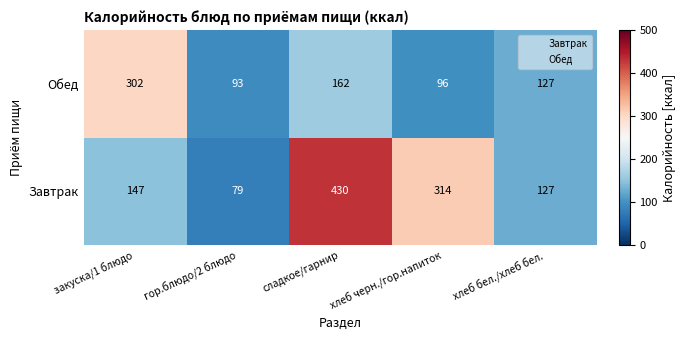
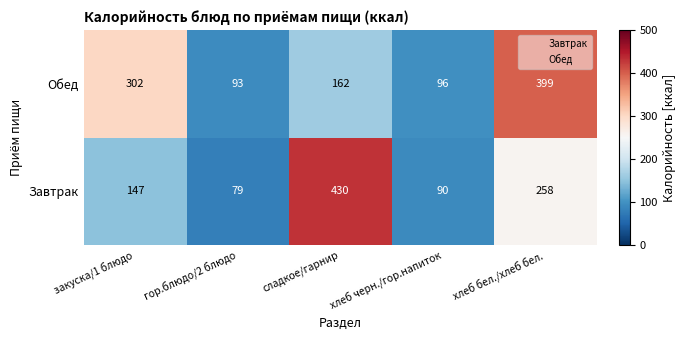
Обед, хлеб бел./хлеб бел.: 127 -> 399
Завтрак, хлеб черн./гор.напиток: 314 -> 90
Завтрак, хлеб бел./хлеб бел.: 127 -> 258
